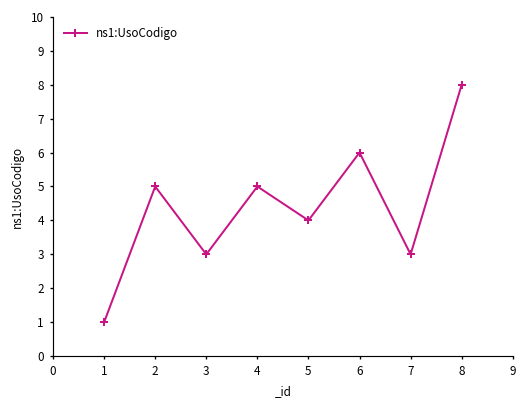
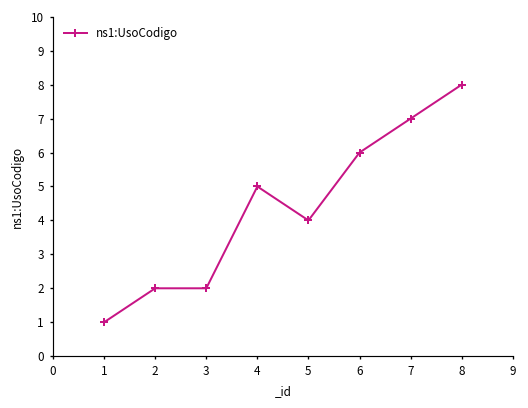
2: 5 -> 2
3: 3 -> 2
7: 3 -> 7
